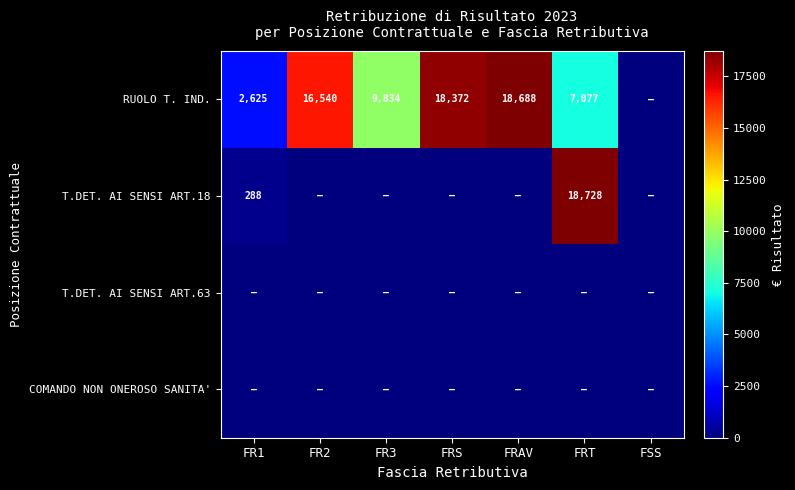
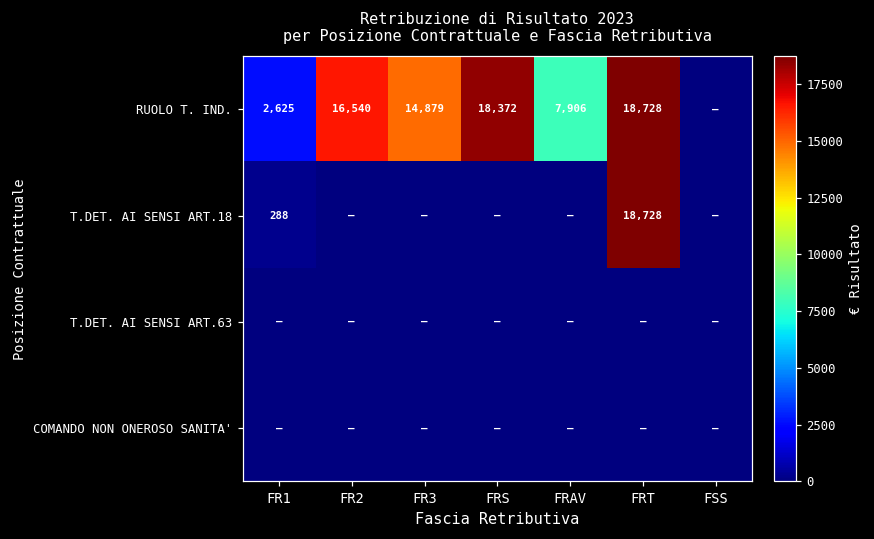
RUOLO T. IND., FR3: 9,834 -> 14,879
RUOLO T. IND., FRAV: 18,688 -> 7,906
RUOLO T. IND., FRT: 7,077 -> 18,728
